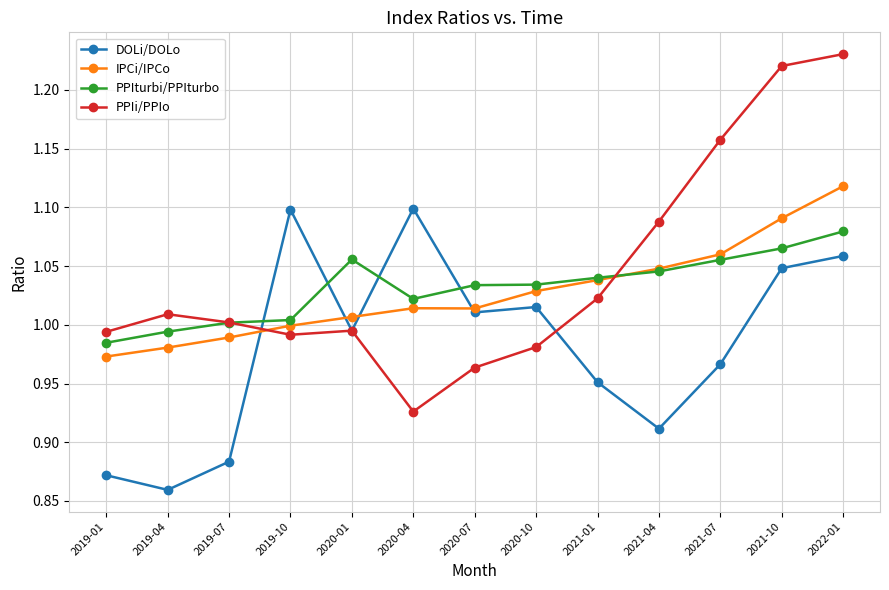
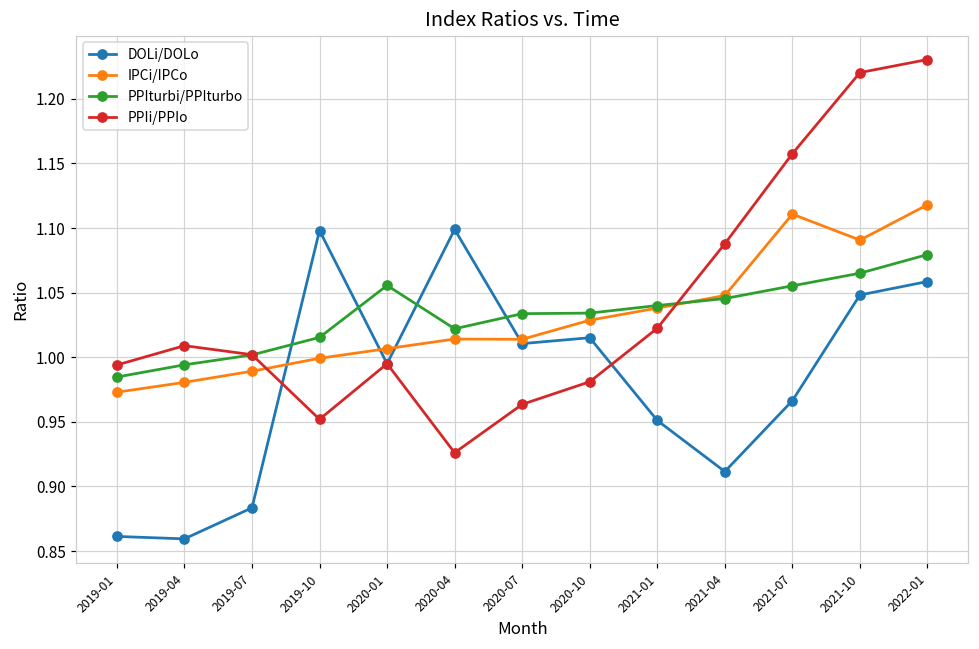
DOLi/DOLo, 2019-01: 0.872 -> 0.861
PPIturbi/PPIturbo, 2019-10: 1.004 -> 1.015
PPIi/PPIo, 2019-10: 0.992 -> 0.952
IPCi/IPCo, 2021-07: 1.060 -> 1.111
